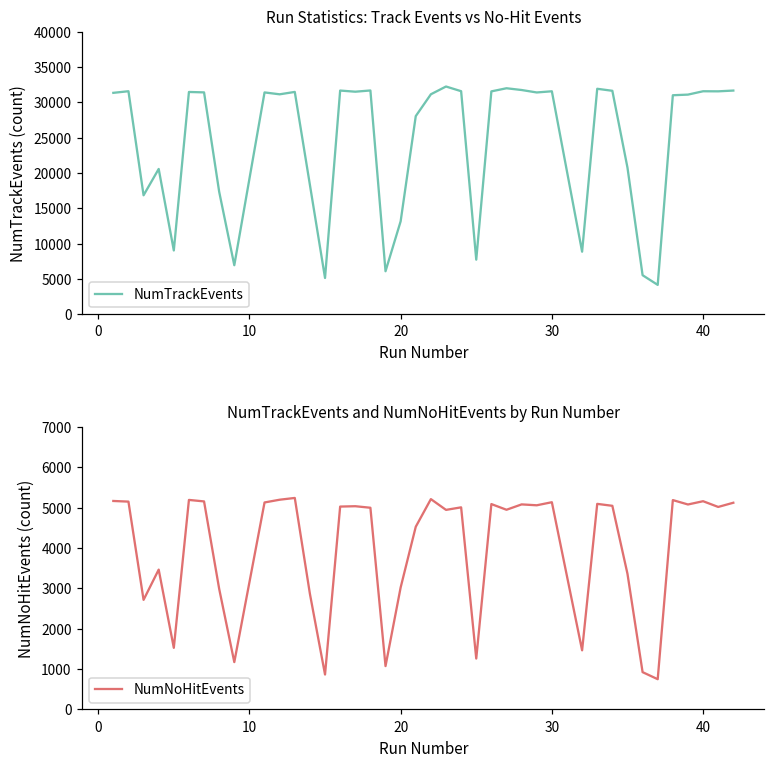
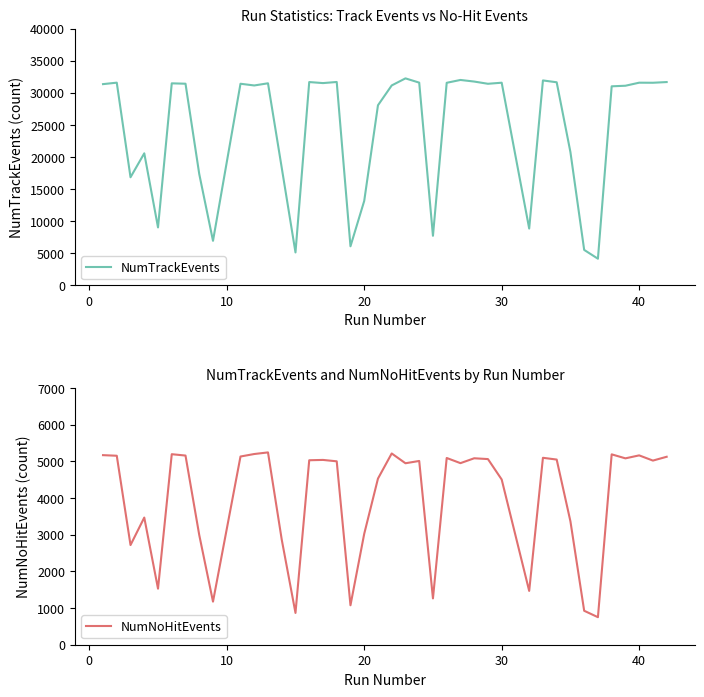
NumTrackEvents and NumNoHitEvents by Run Number, 30: 5100 -> 4500
